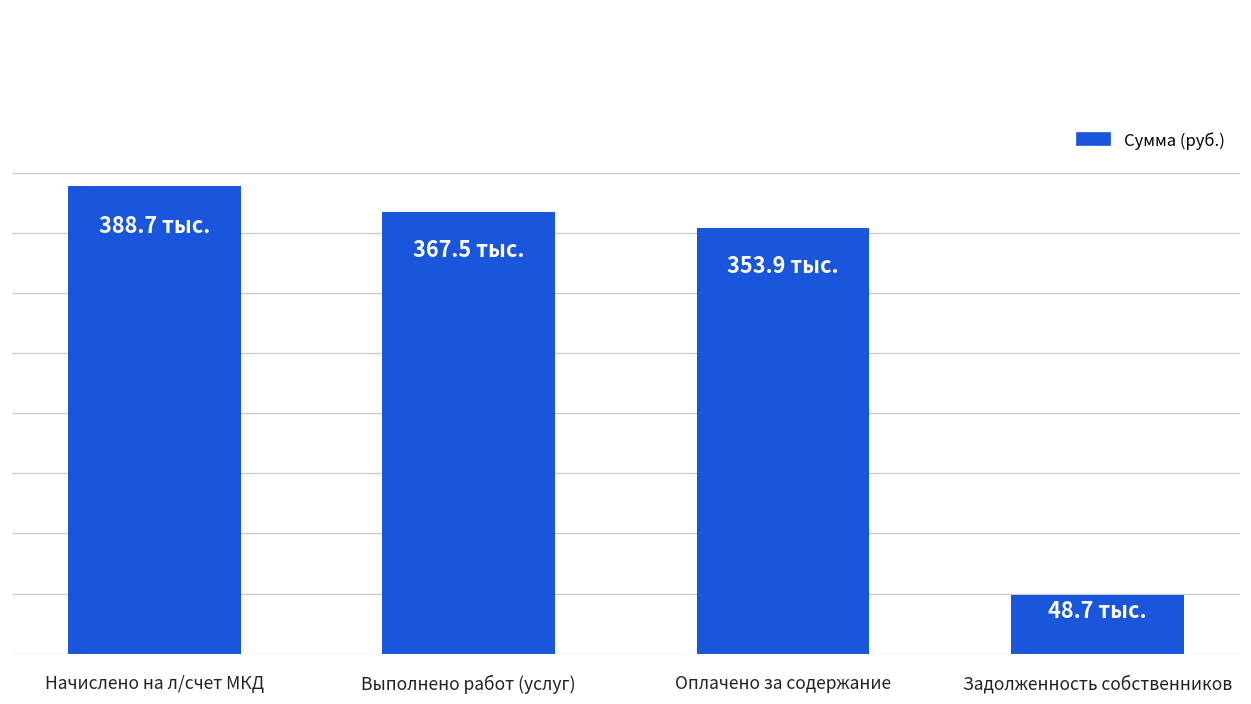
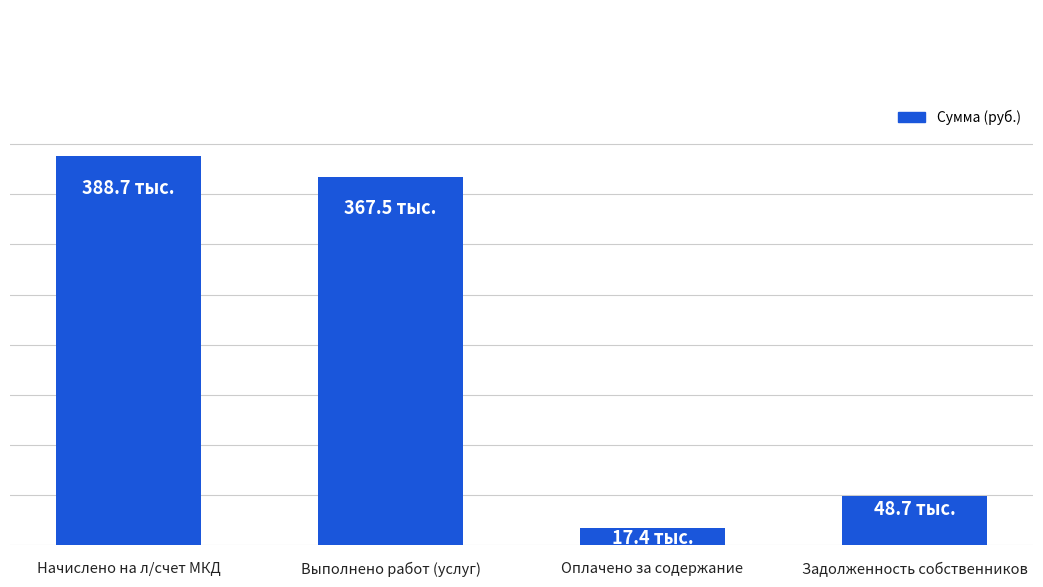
Оплачено за содержание: 353.9 -> 17.4
